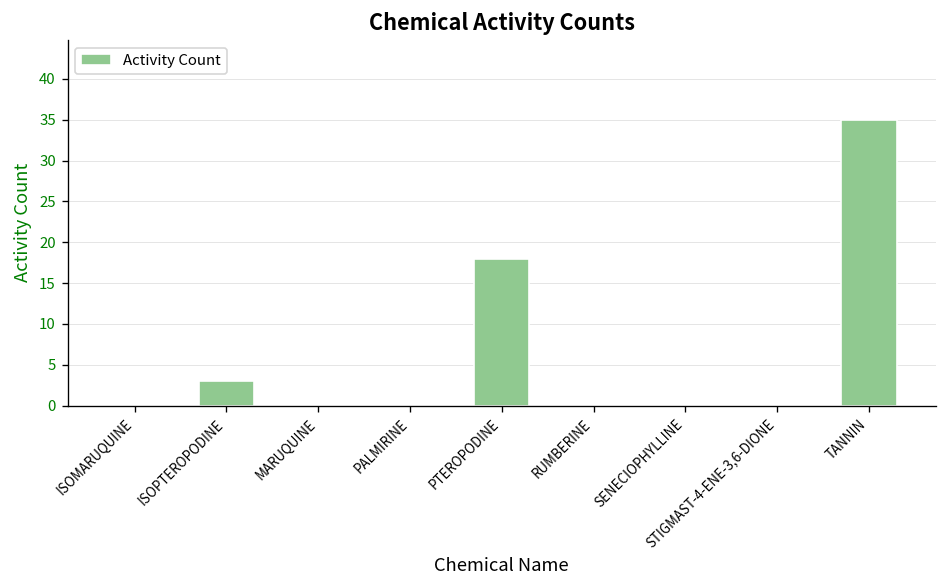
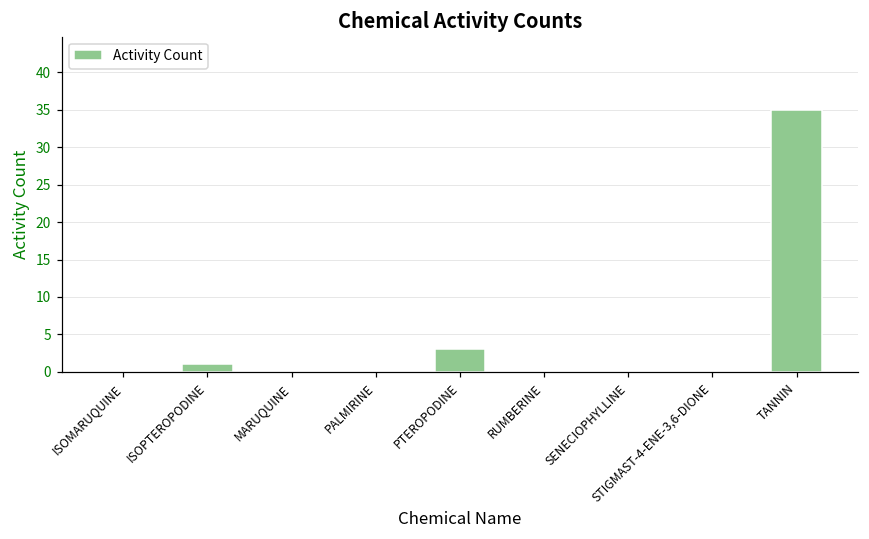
ISOPTEROPODINE: 3 -> 1
PTEROPODINE: 18 -> 3
